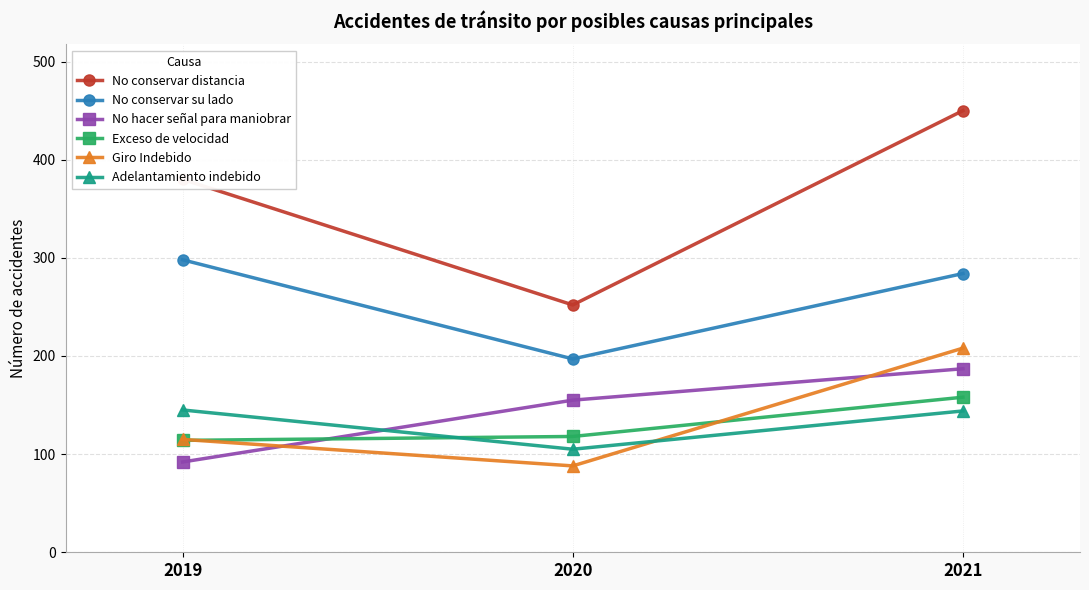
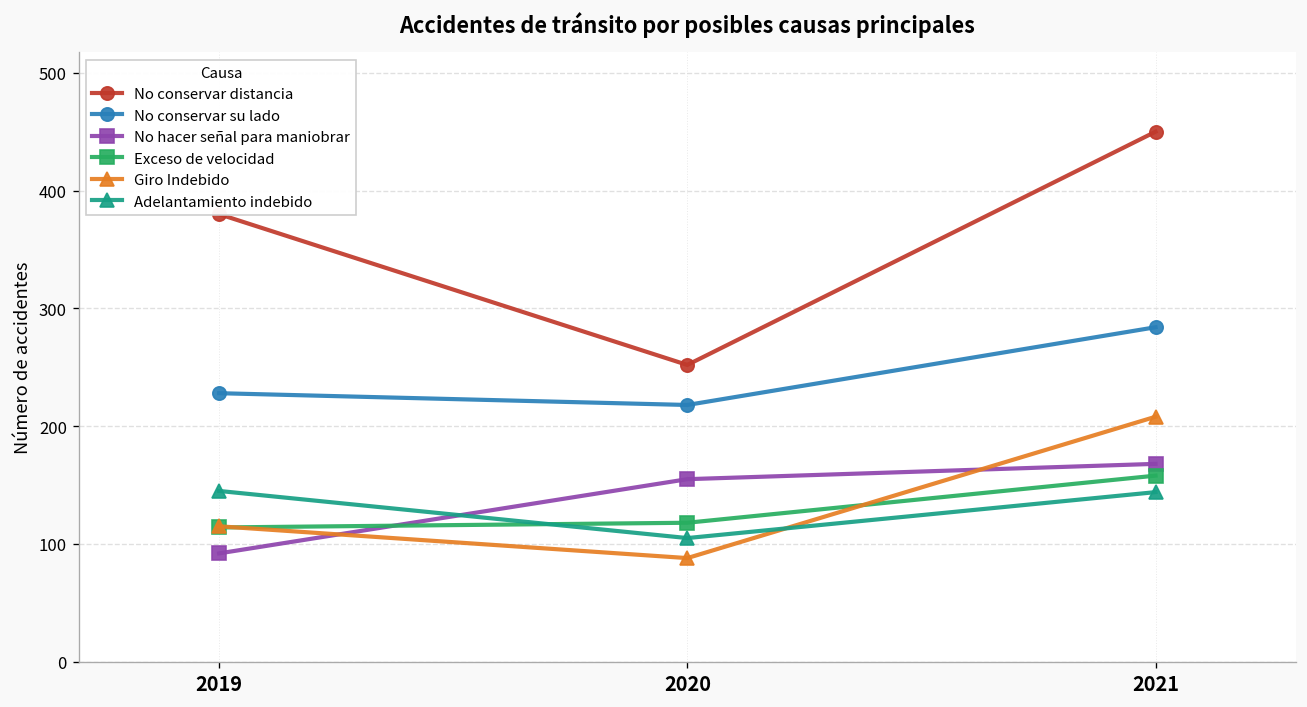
No conservar su lado, 2019: 300 -> 230
No conservar su lado, 2020: 200 -> 220
No hacer señal para maniobrar, 2021: 190 -> 170
